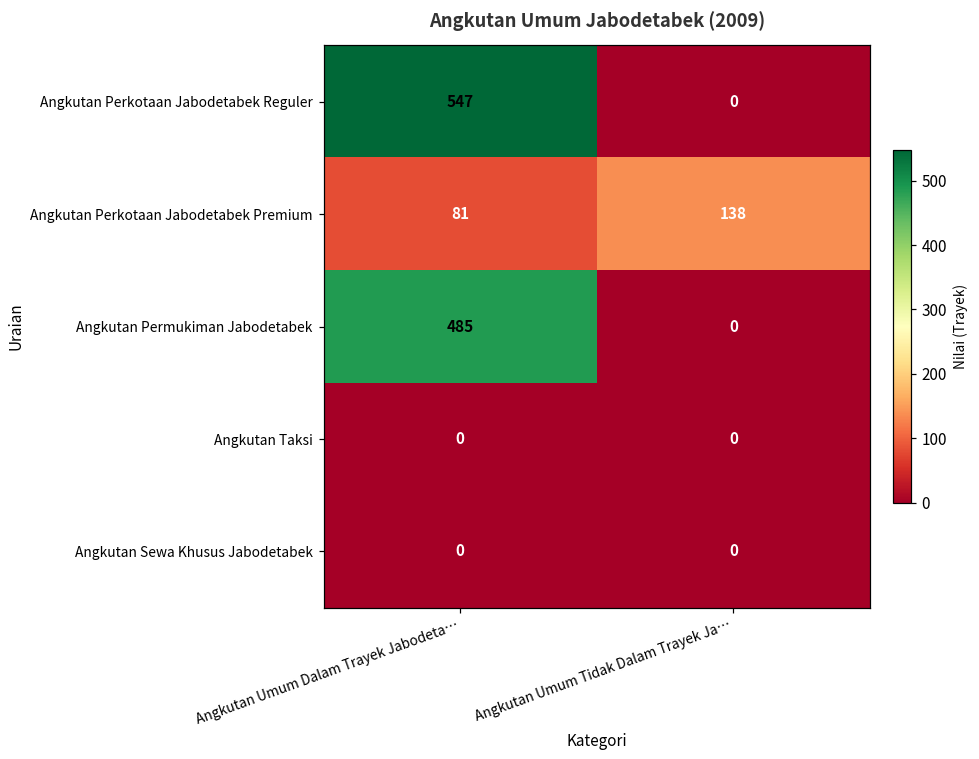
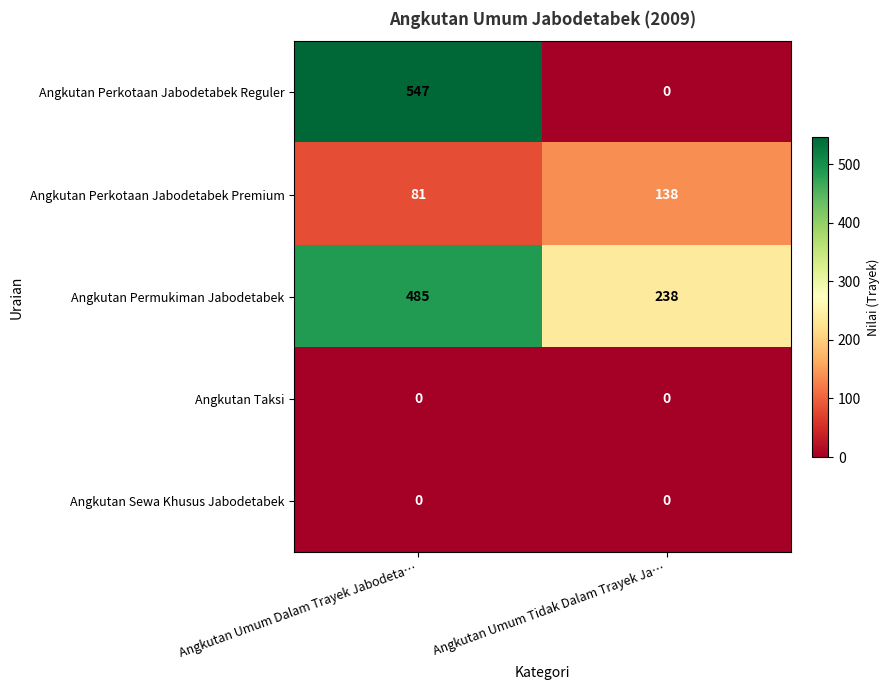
Angkutan Permukiman Jabodetabek, Angkutan Umum Tidak Dalam Trayek Ja…: 0 -> 238
